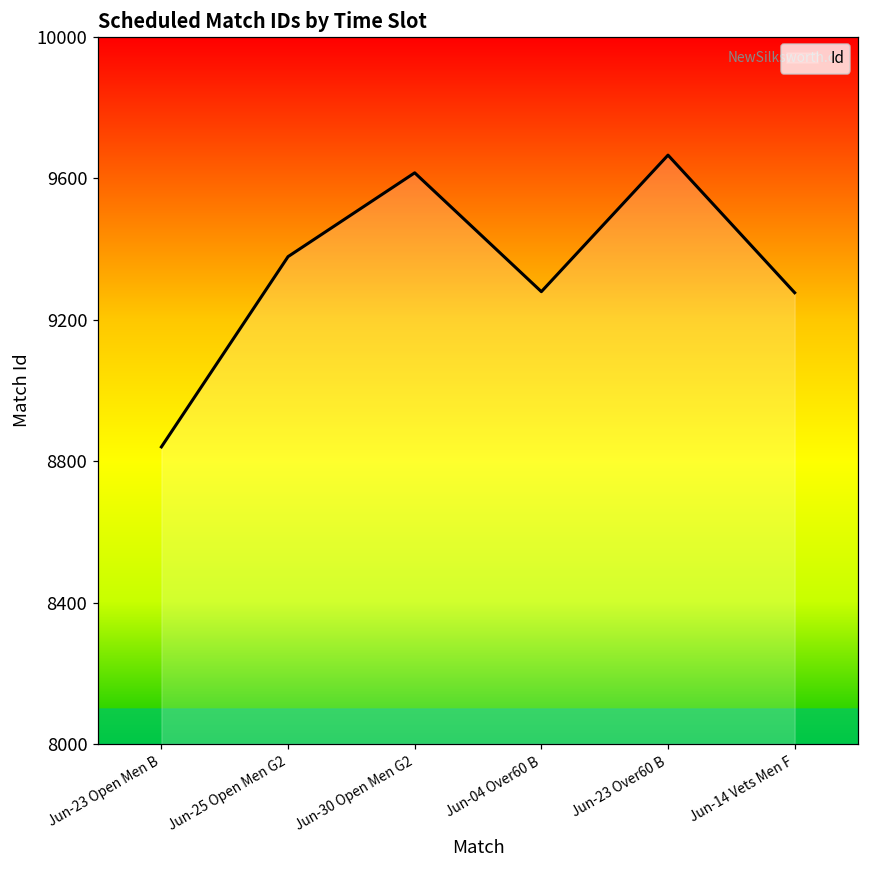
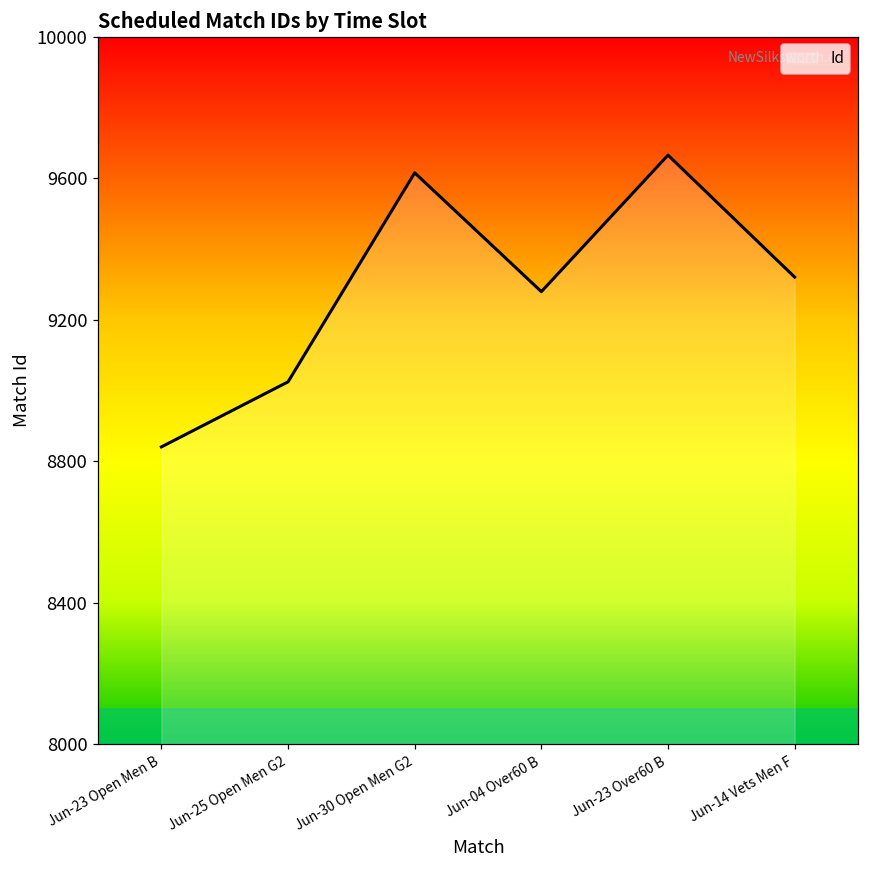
Jun-25 Open Men G2: 9380 -> 9020
Jun-14 Vets Men F: 9280 -> 9320
